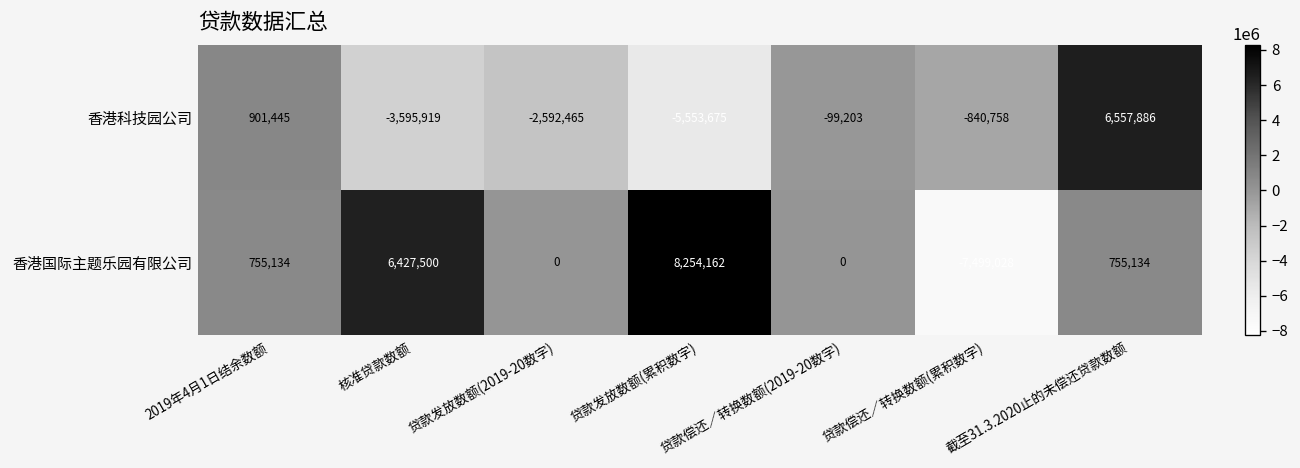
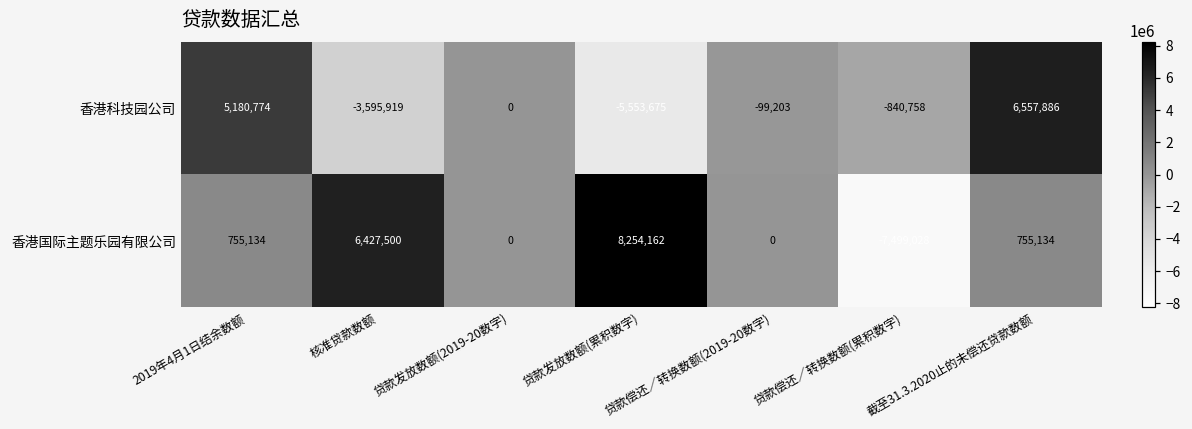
香港科技园公司, 2019年4月1日结余数额: 901,445 -> 5,180,774
香港科技园公司, 贷款发放数额(2019-20数字): -2,592,465 -> 0
